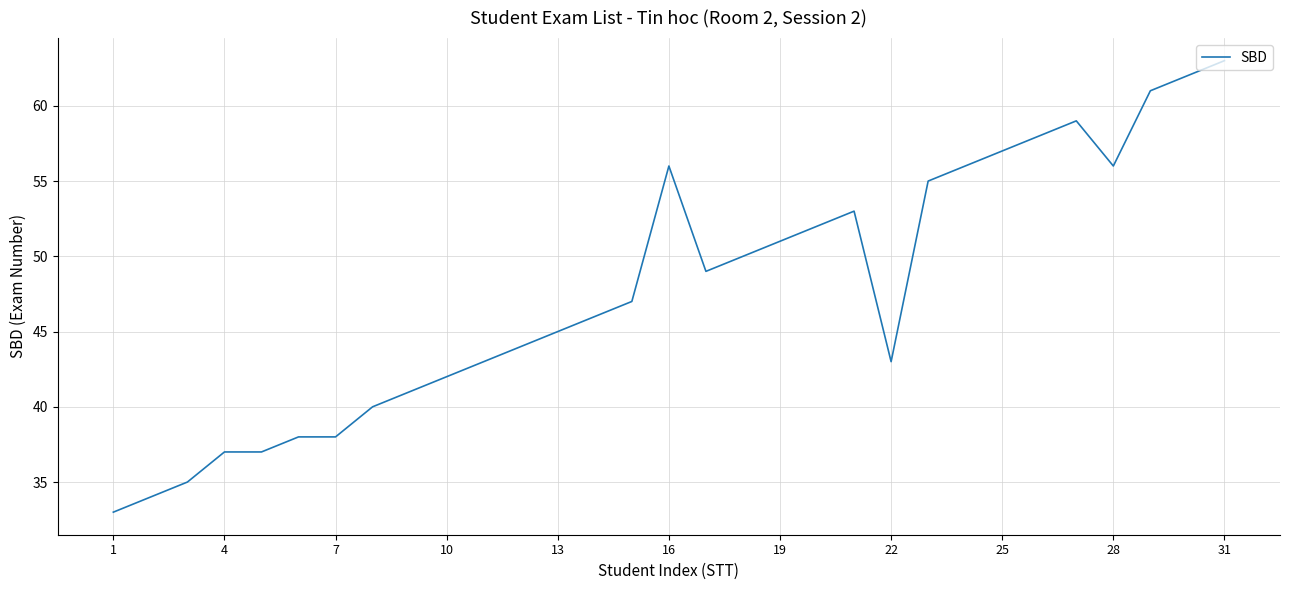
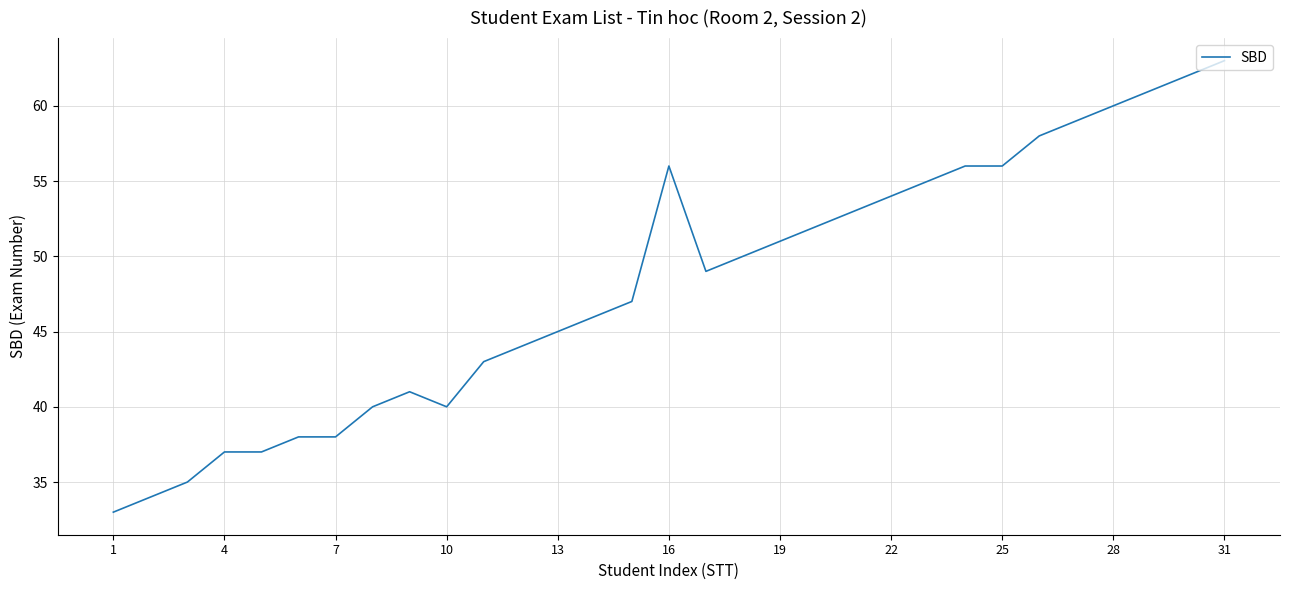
10: 42 -> 40
22: 43 -> 54
25: 57 -> 56
28: 56 -> 60
